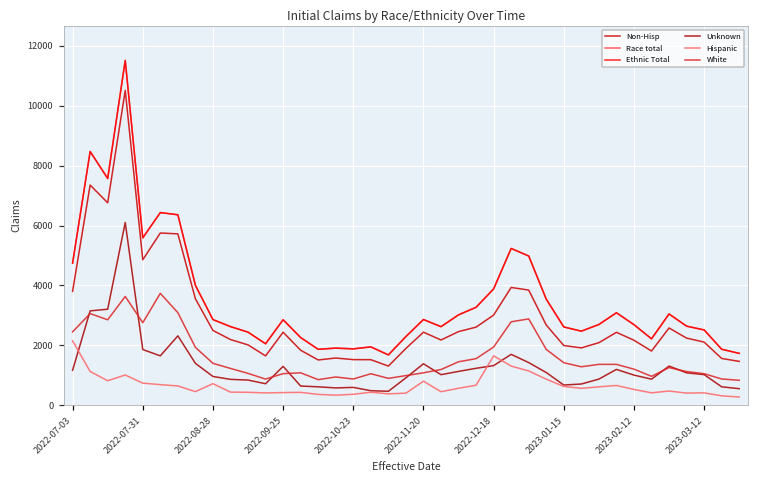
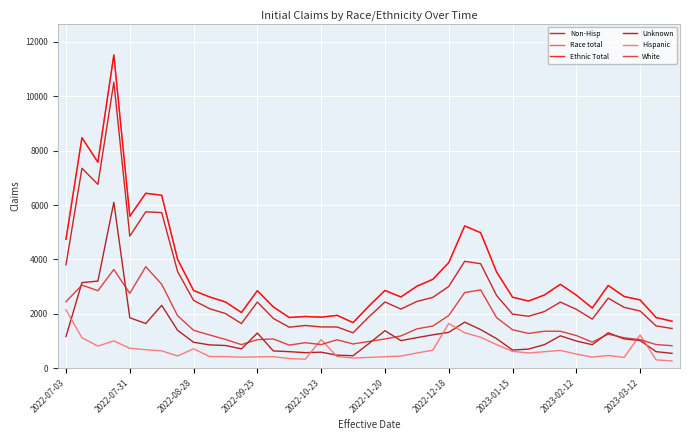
Hispanic, 2022-10-23: 400 -> 1100
Hispanic, 2022-11-20: 800 -> 400
Hispanic, 2023-03-12: 400 -> 1200
